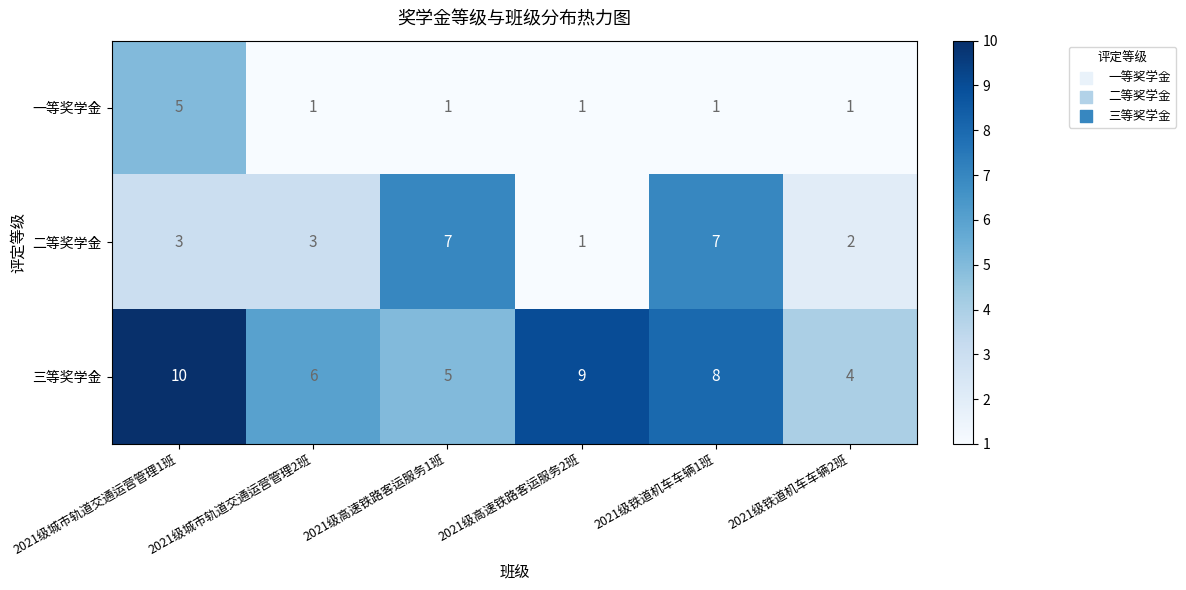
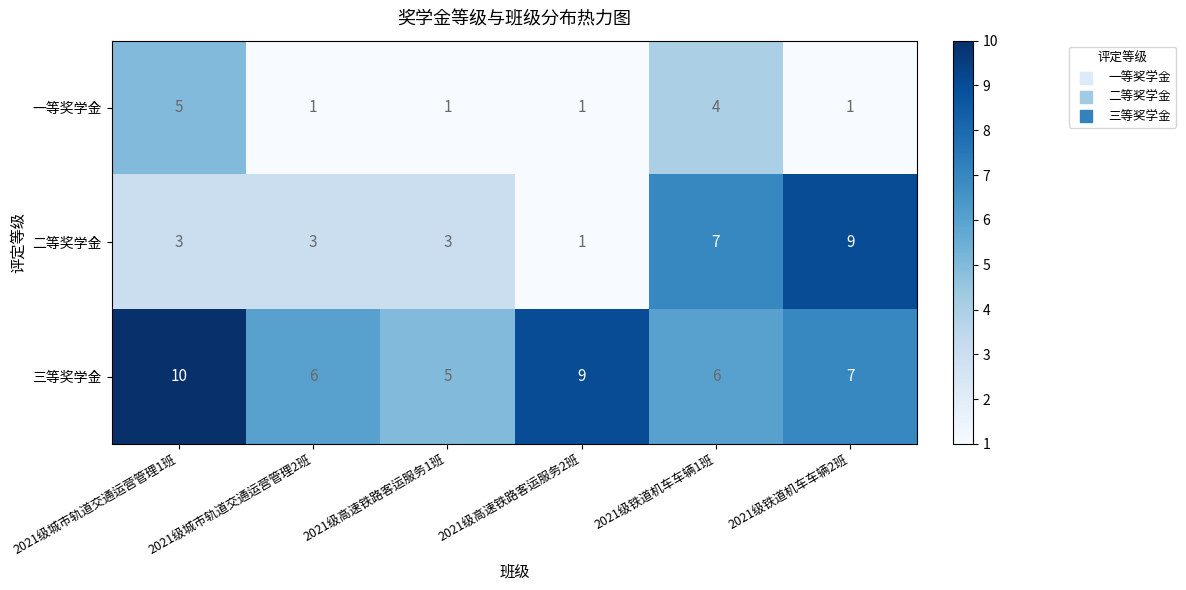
一等奖学金, 2021级铁道机车车辆1班: 1 -> 4
二等奖学金, 2021级高速铁路客运服务1班: 7 -> 3
二等奖学金, 2021级铁道机车车辆2班: 2 -> 9
三等奖学金, 2021级铁道机车车辆1班: 8 -> 6
三等奖学金, 2021级铁道机车车辆2班: 4 -> 7
